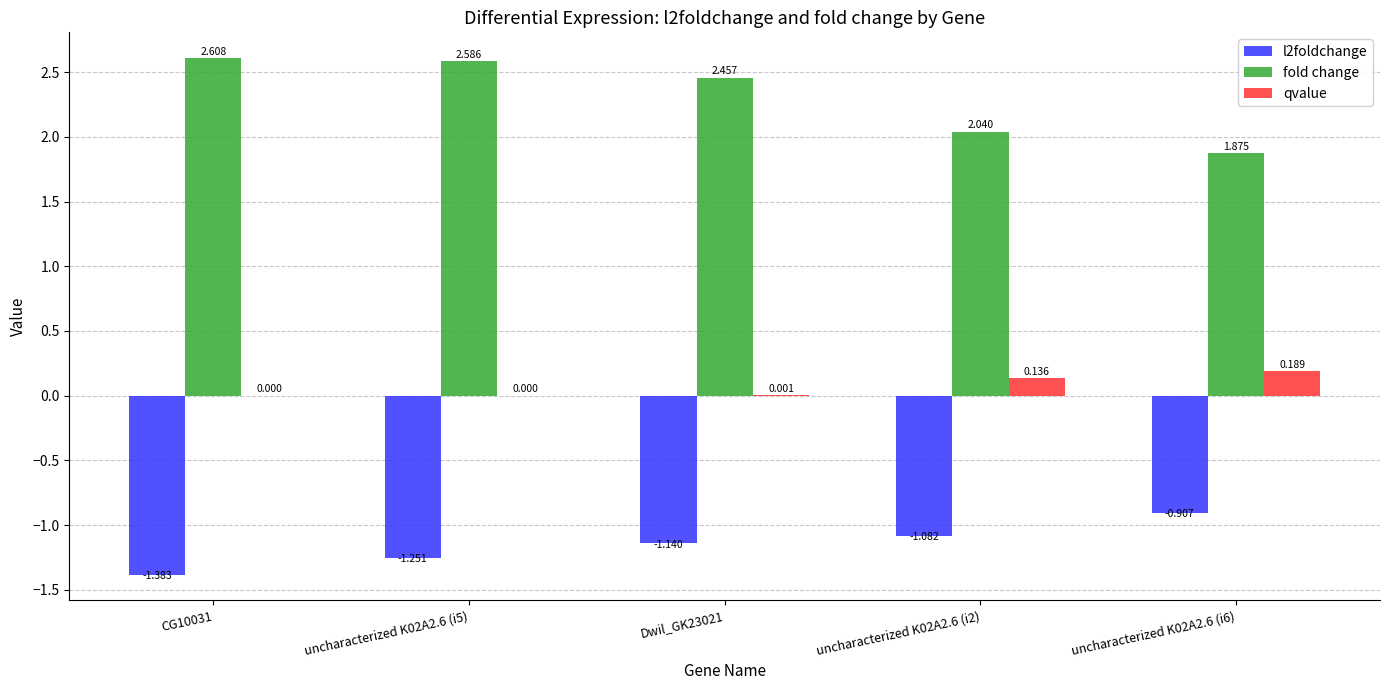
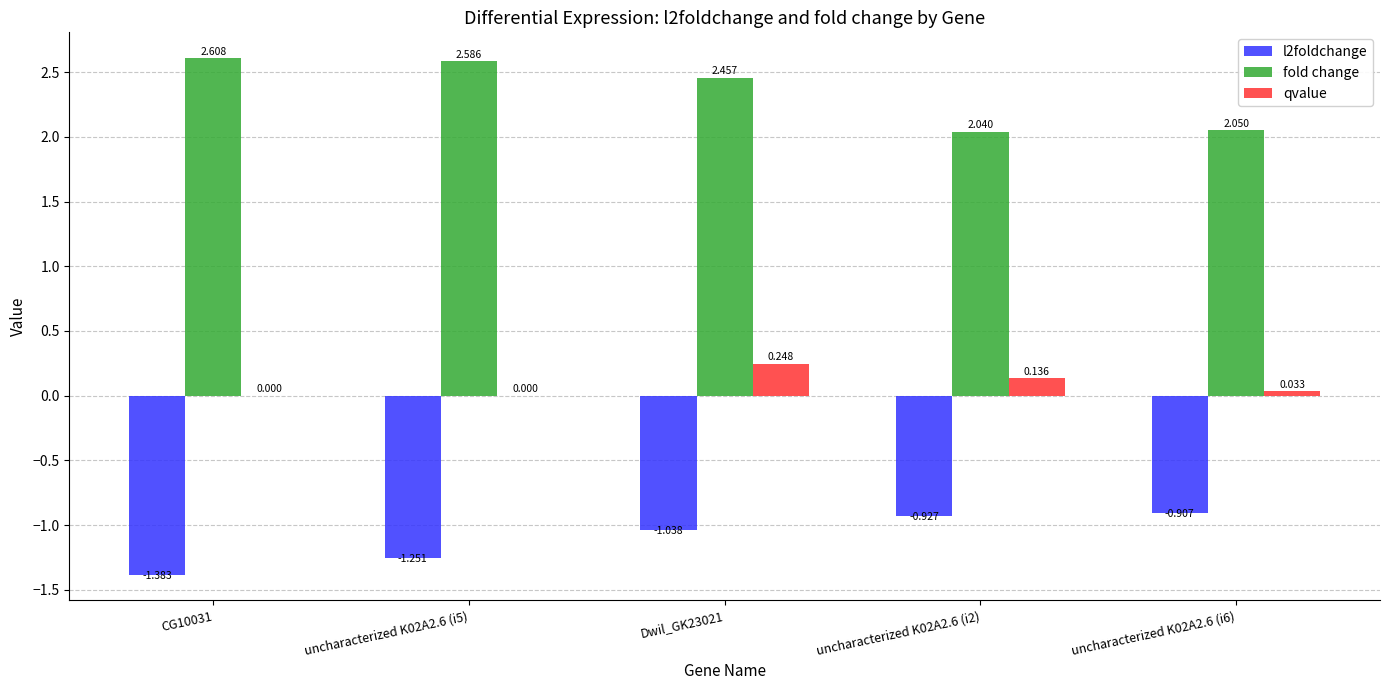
l2foldchange, Dwil_GK23021: -1.140 -> -1.038
qvalue, Dwil_GK23021: 0.001 -> 0.248
l2foldchange, uncharacterized K02A2.6 (i2): -1.082 -> -0.927
fold change, uncharacterized K02A2.6 (i6): 1.875 -> 2.050
qvalue, uncharacterized K02A2.6 (i6): 0.189 -> 0.033
